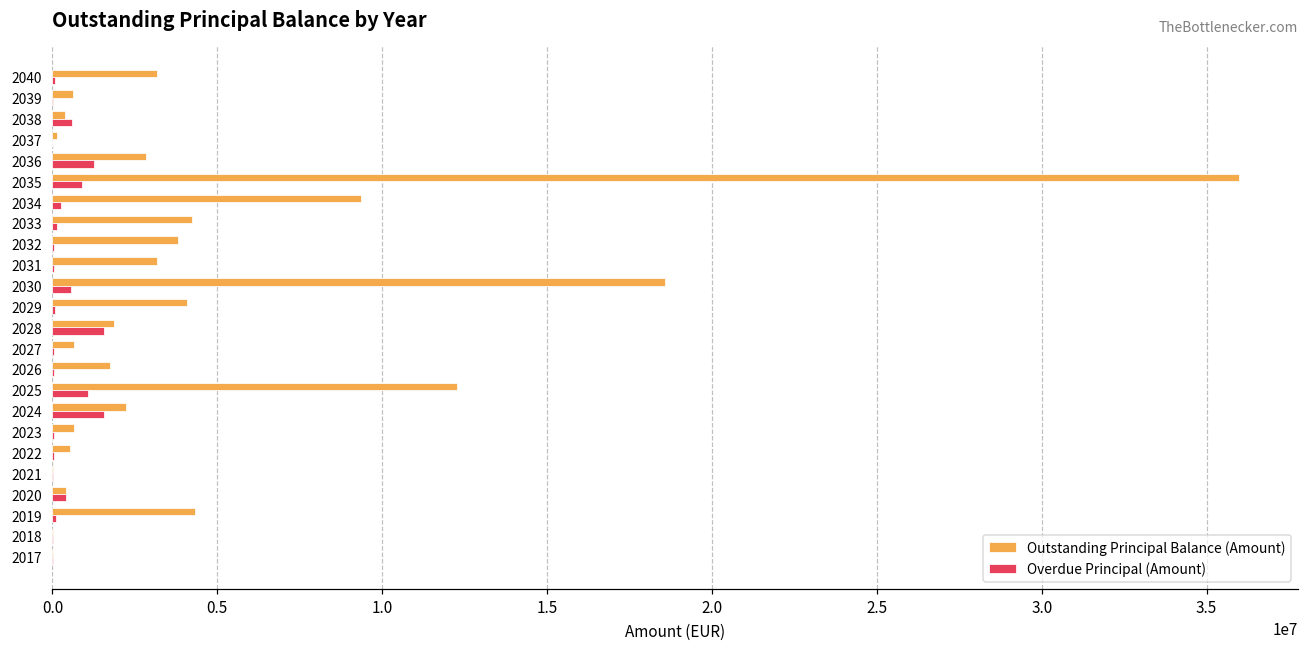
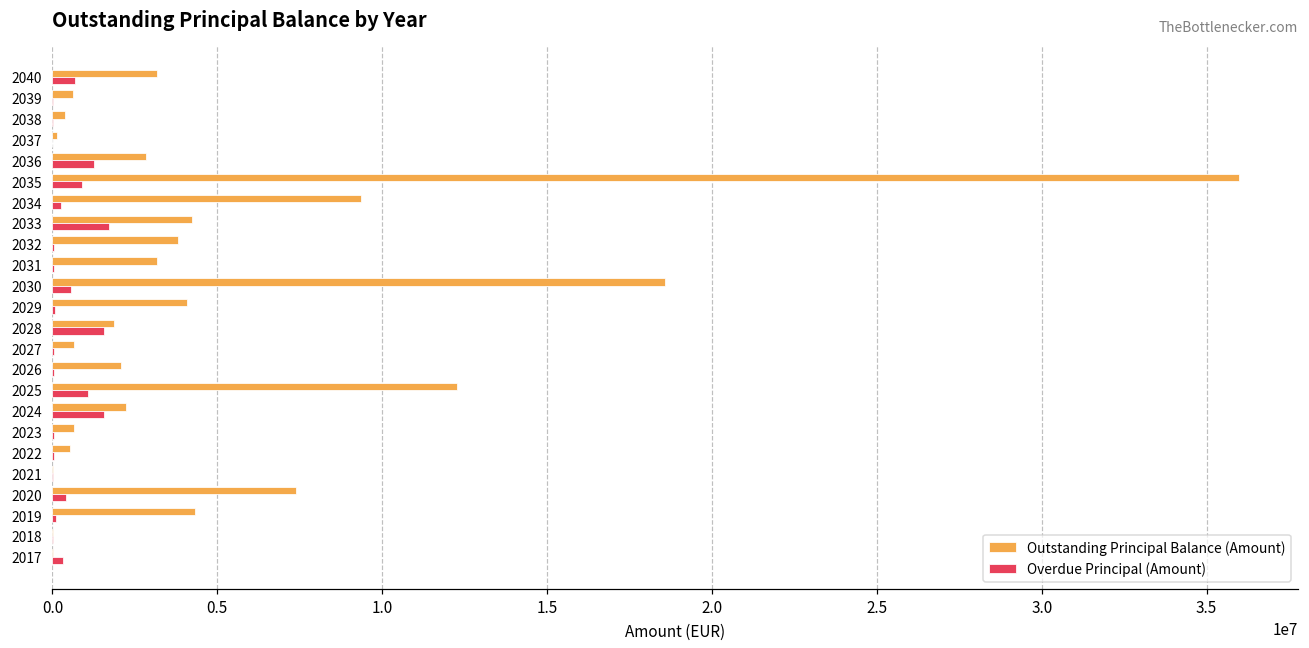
Overdue Principal (Amount), 2040: 100000 -> 700000
Overdue Principal (Amount), 2038: 600000 -> 0
Overdue Principal (Amount), 2033: 100000 -> 1700000
Outstanding Principal Balance (Amount), 2026: 1700000 -> 2100000
Outstanding Principal Balance (Amount), 2020: 400000 -> 7400000
Overdue Principal (Amount), 2017: 0 -> 300000
